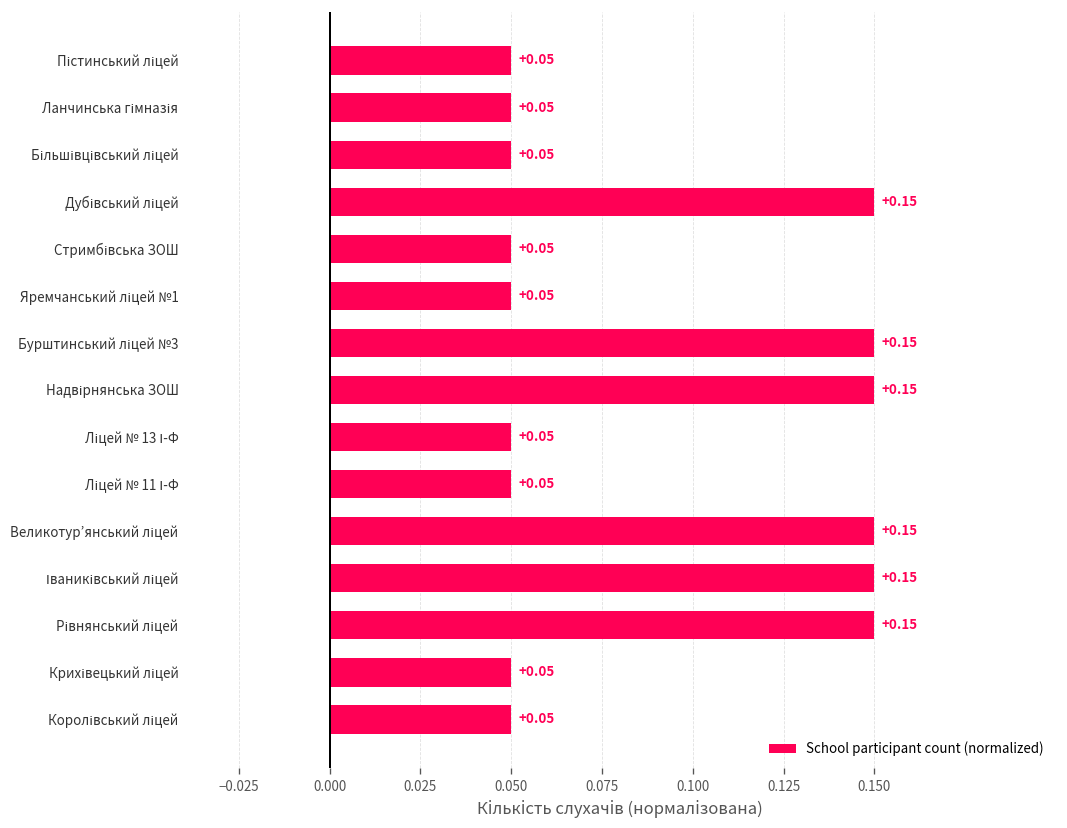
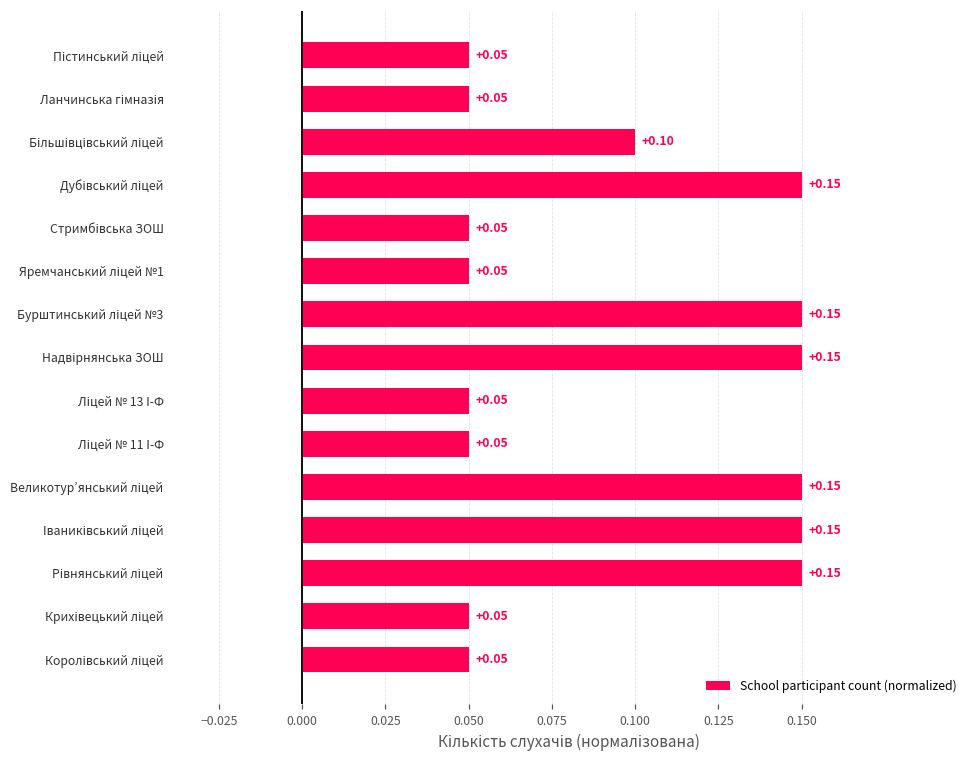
Більшівцівський ліцей: +0.05 -> +0.10
